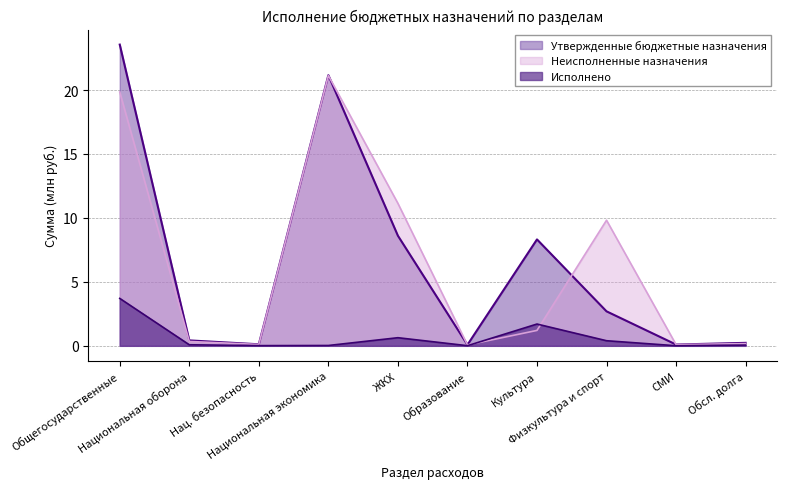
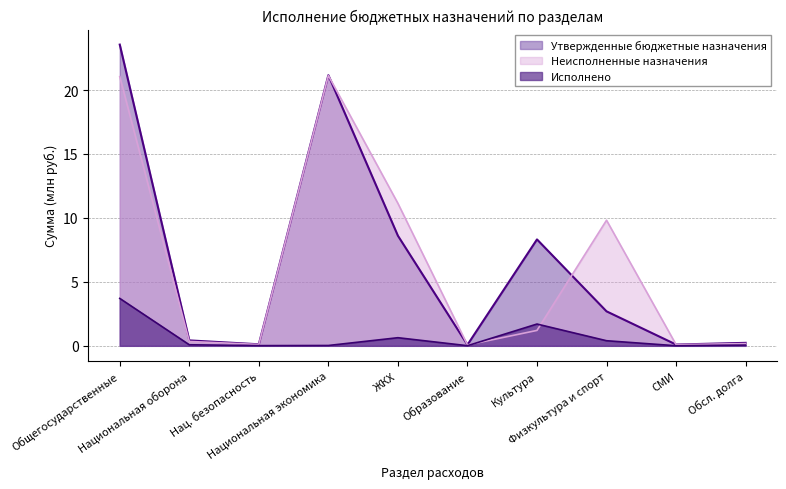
Неисполненные назначения, Общегосударственные: 19.8 -> 21.0
